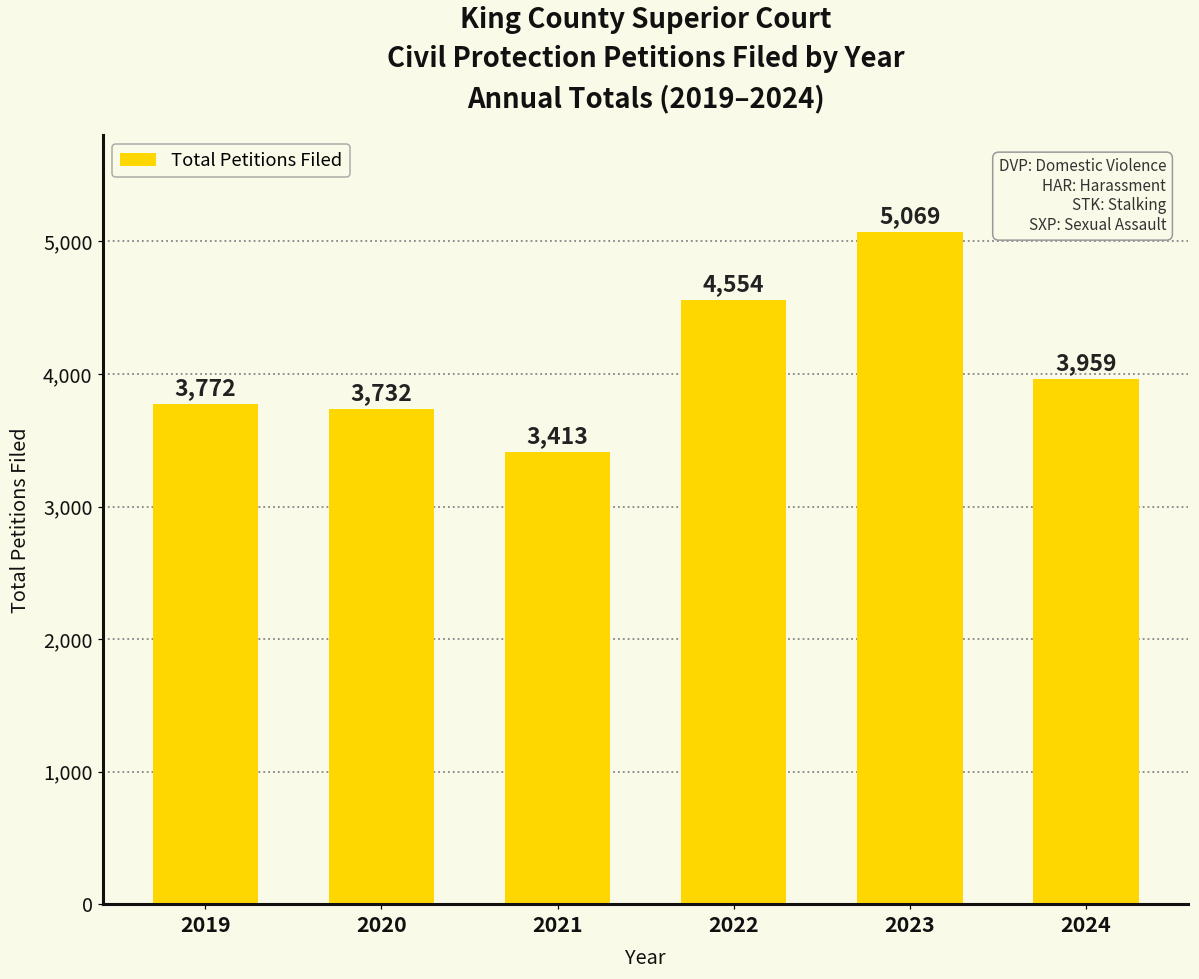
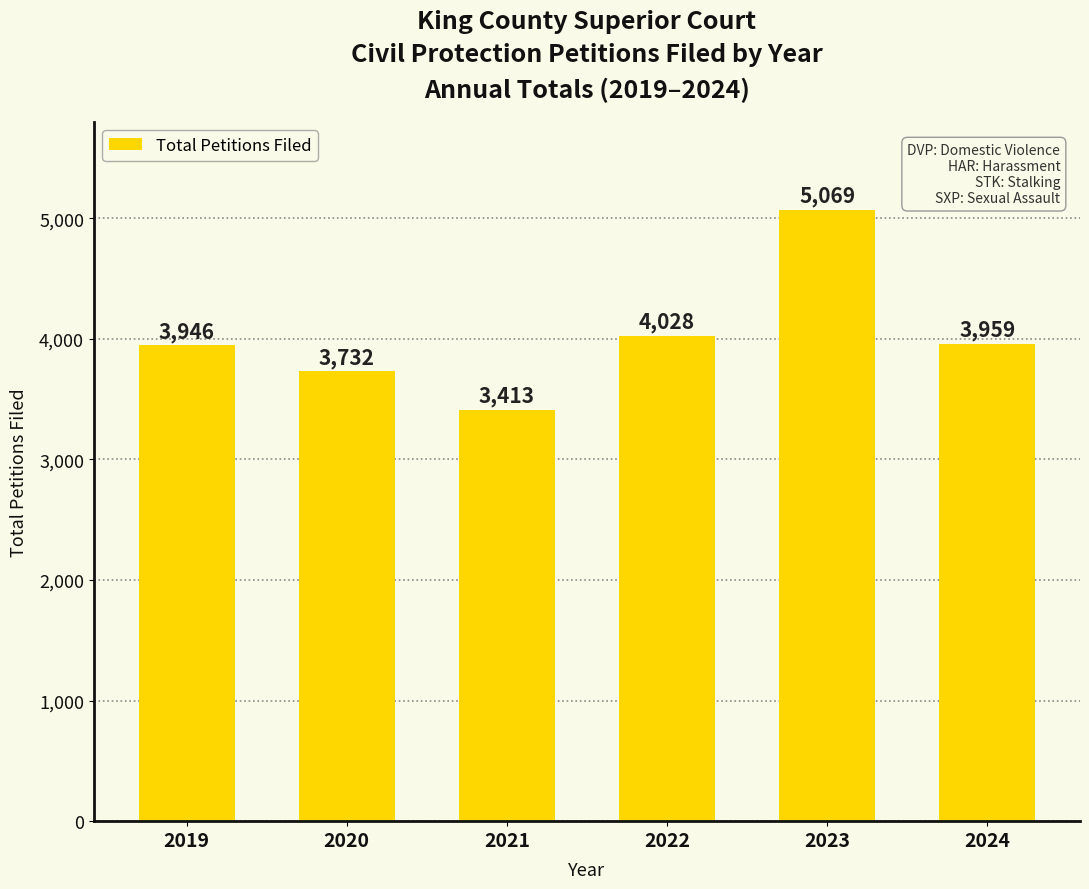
2019: 3,772 -> 3,946
2022: 4,554 -> 4,028
